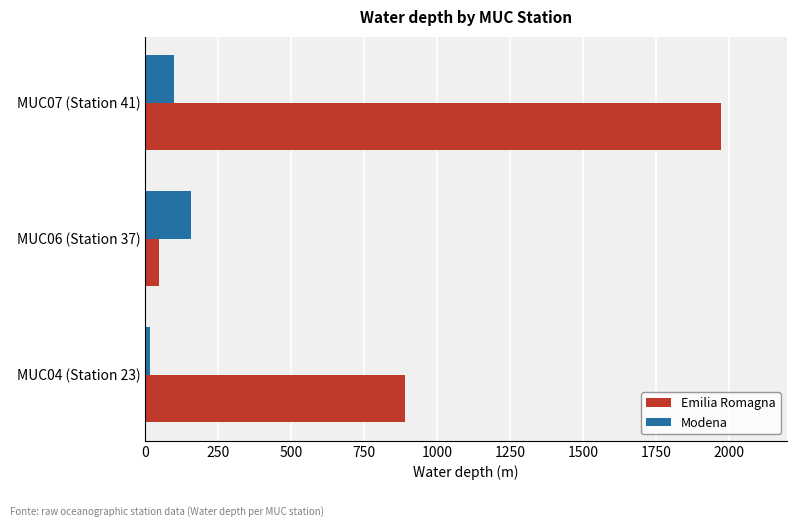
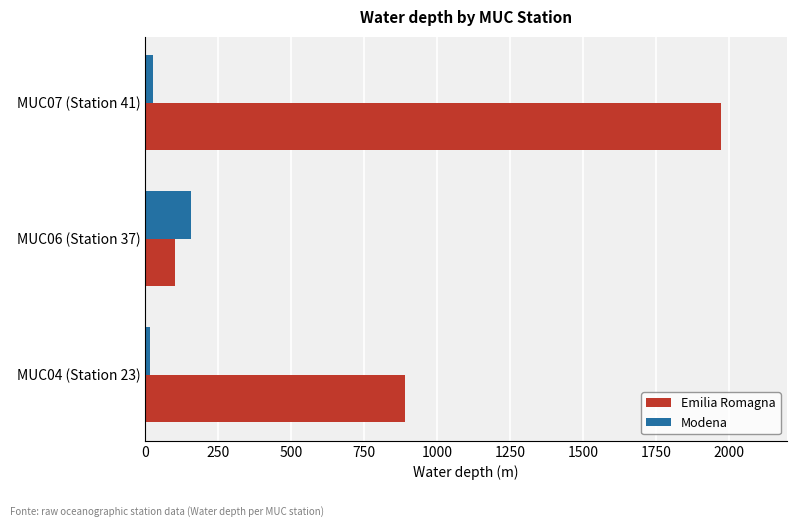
Modena, MUC07 (Station 41): 100 -> 20
Emilia Romagna, MUC06 (Station 37): 50 -> 100
